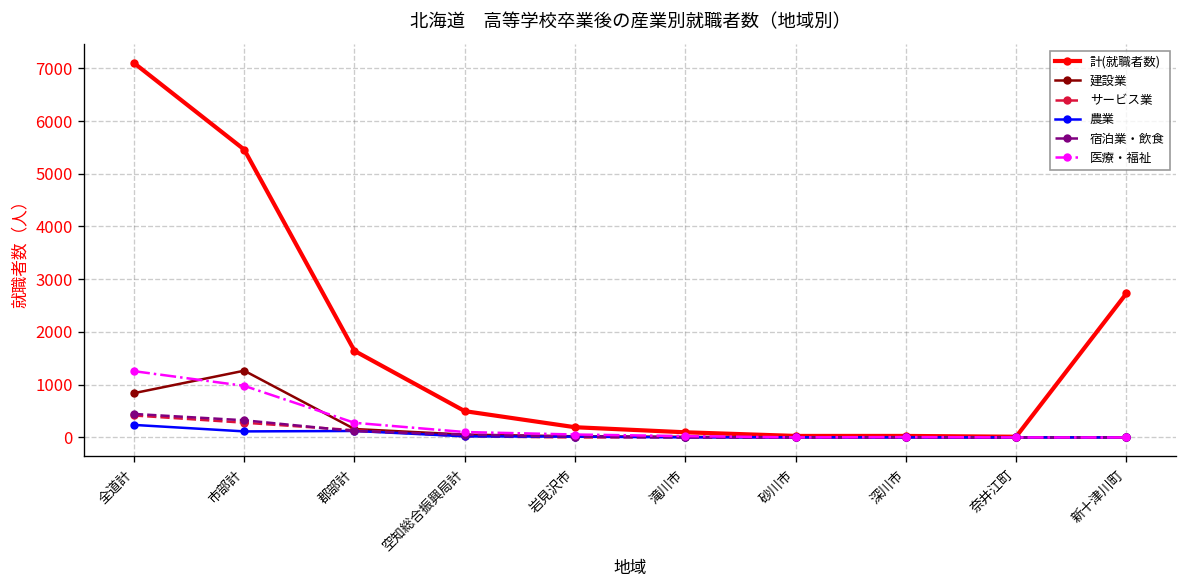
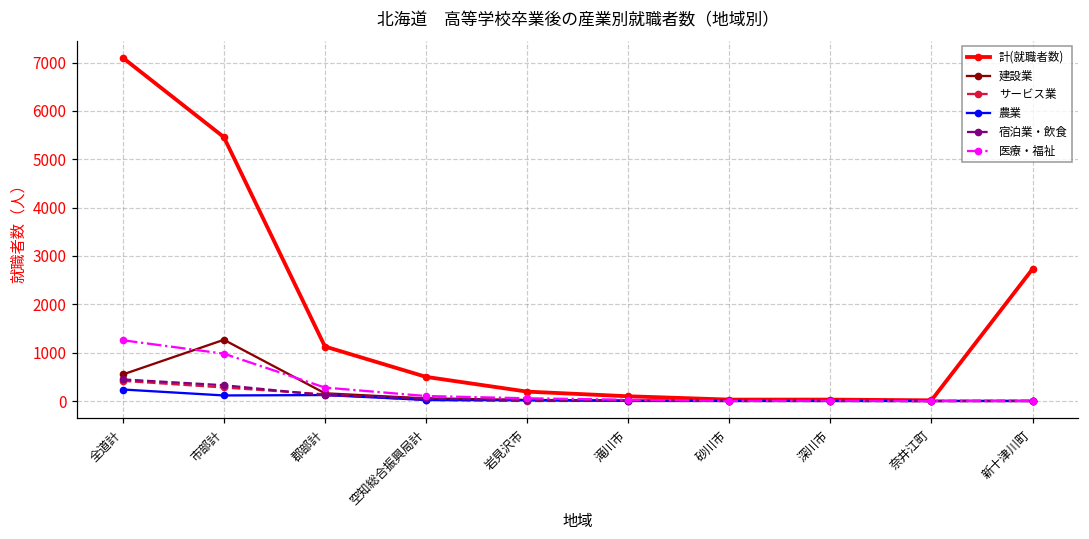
建設業, 全道計: 800 -> 500
計(就職者数), 郡部計: 1600 -> 1100
